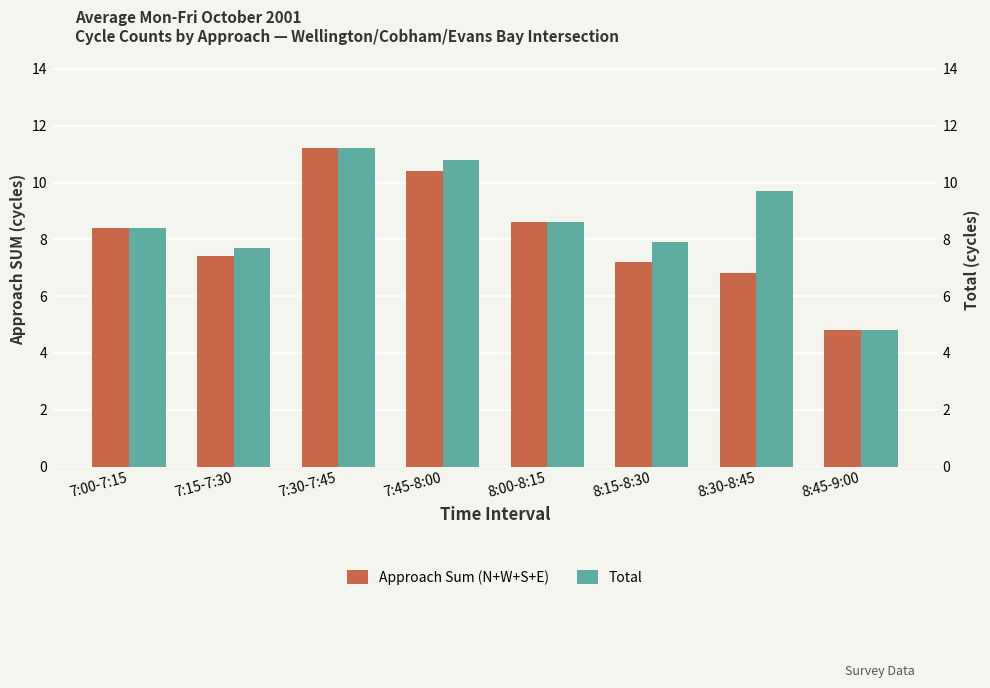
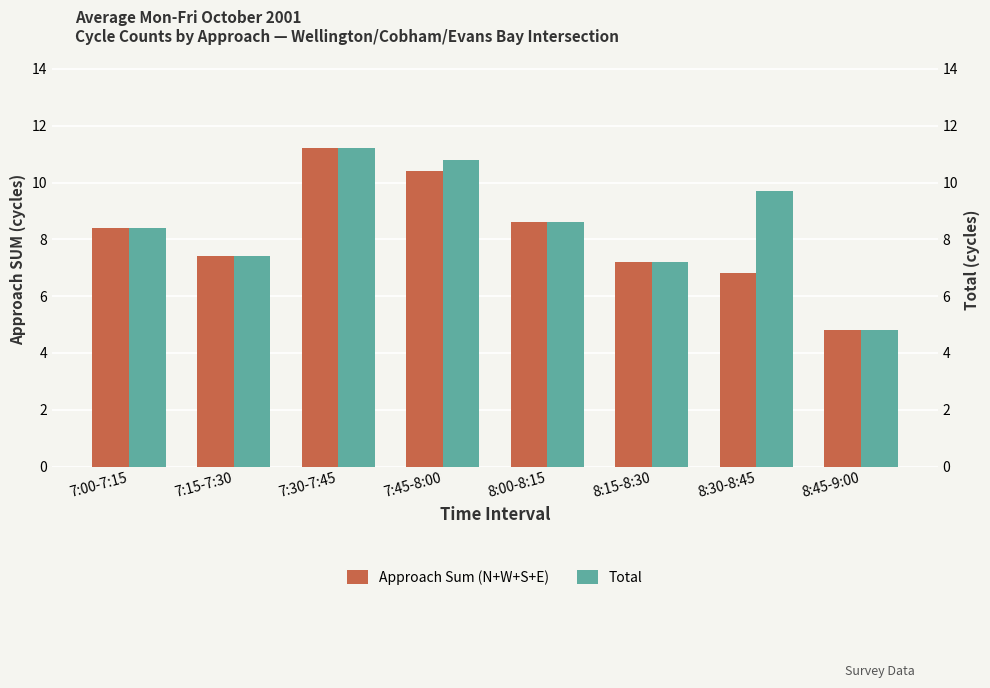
Total, 7:15-7:30: 7.7 -> 7.4
Total, 8:15-8:30: 7.9 -> 7.2
